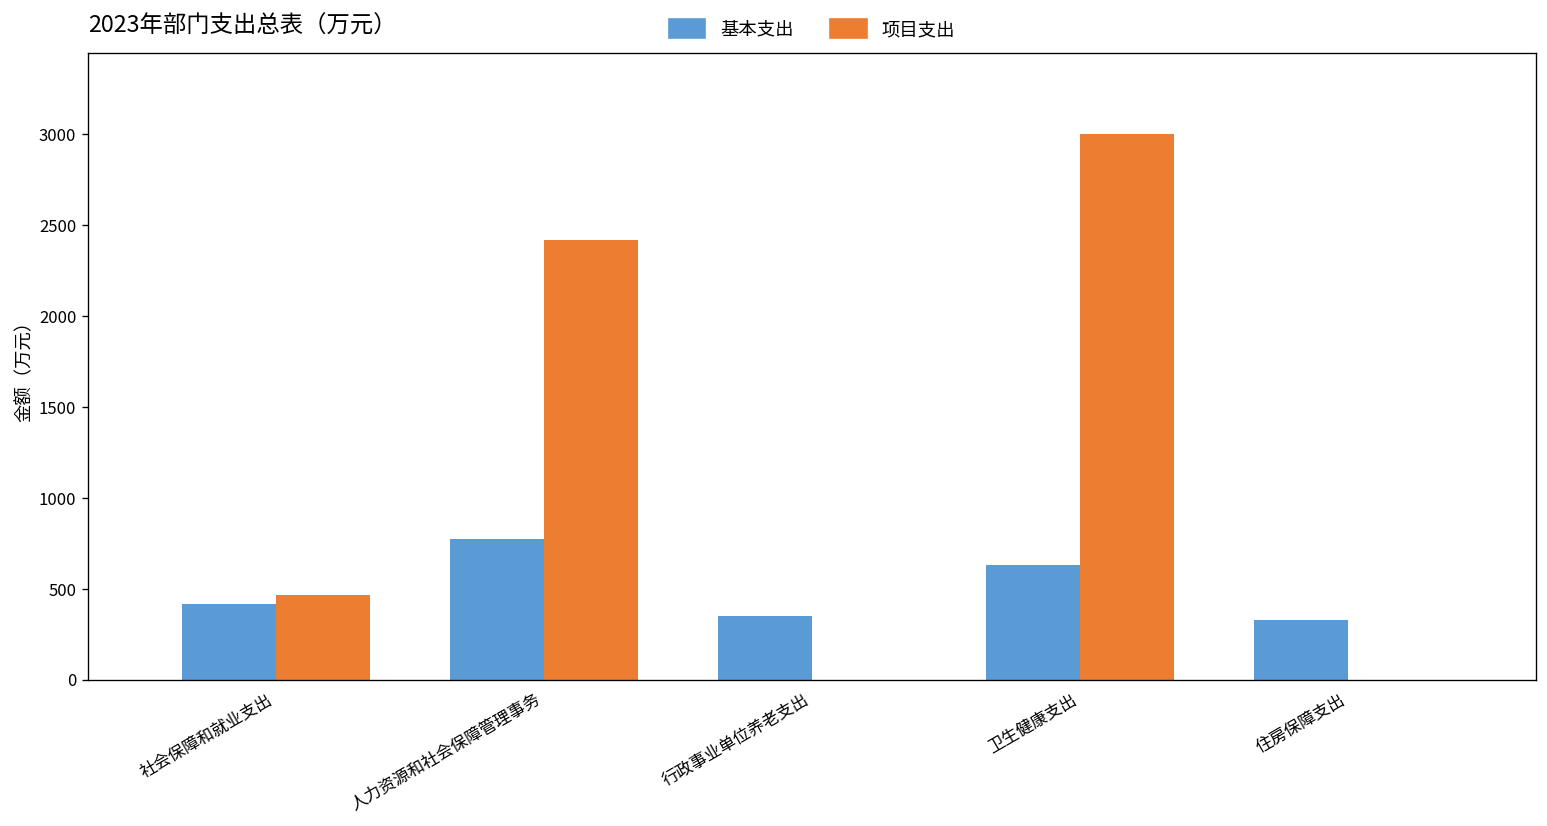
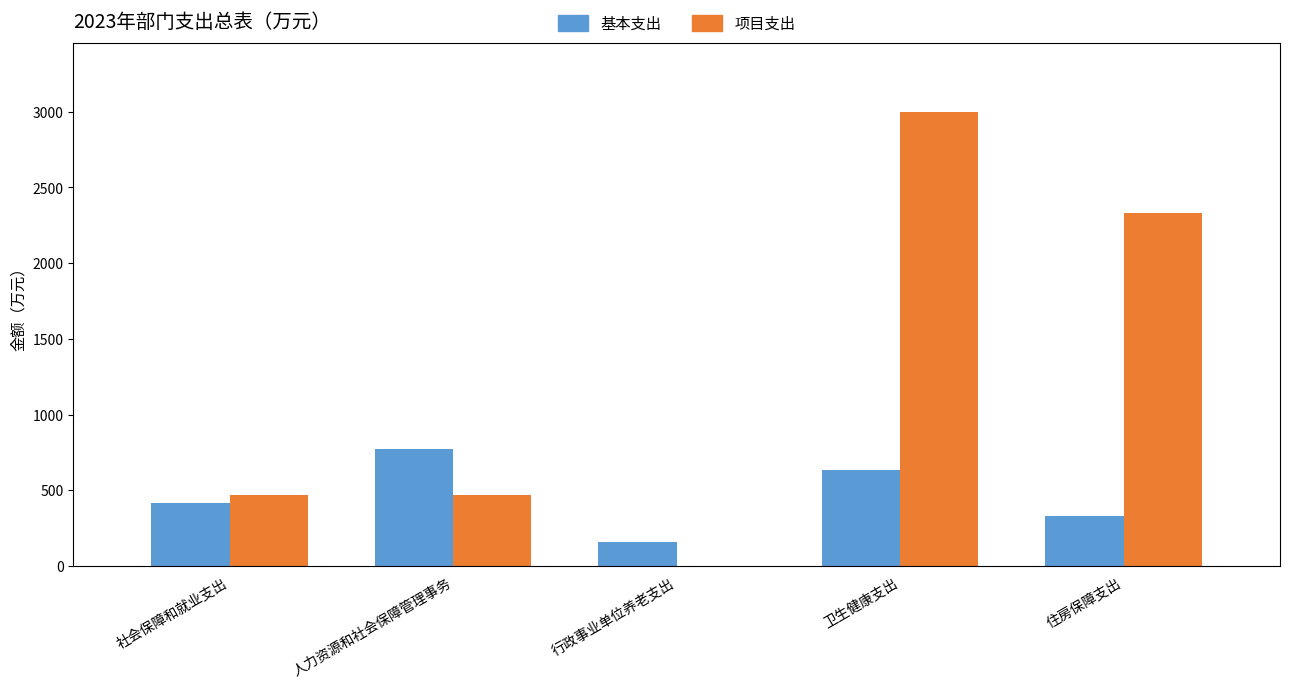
项目支出, 人力资源和社会保障管理事务: 2420 -> 470
基本支出, 行政事业单位养老支出: 350 -> 160
项目支出, 住房保障支出: 0 -> 2330
